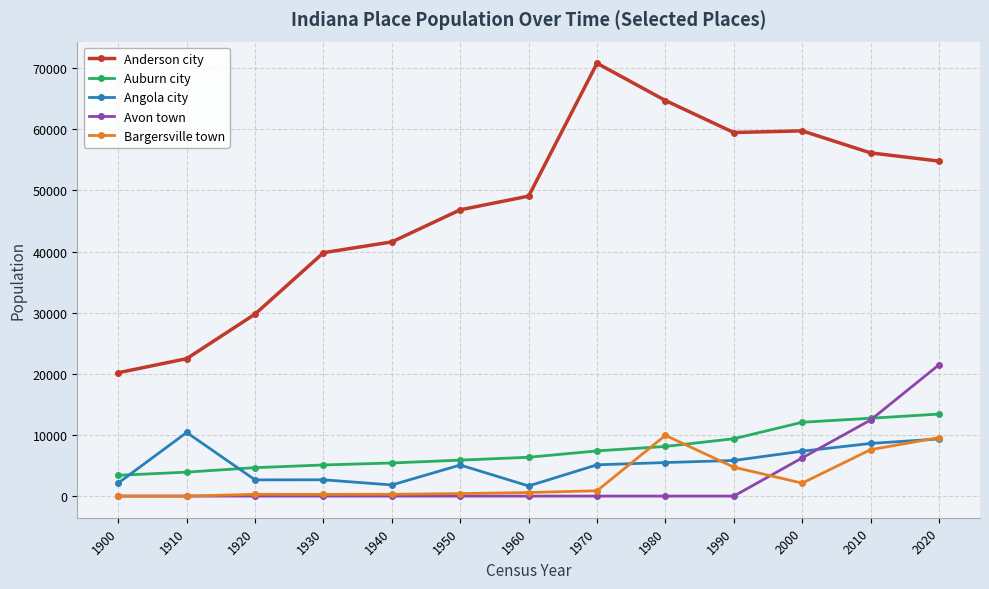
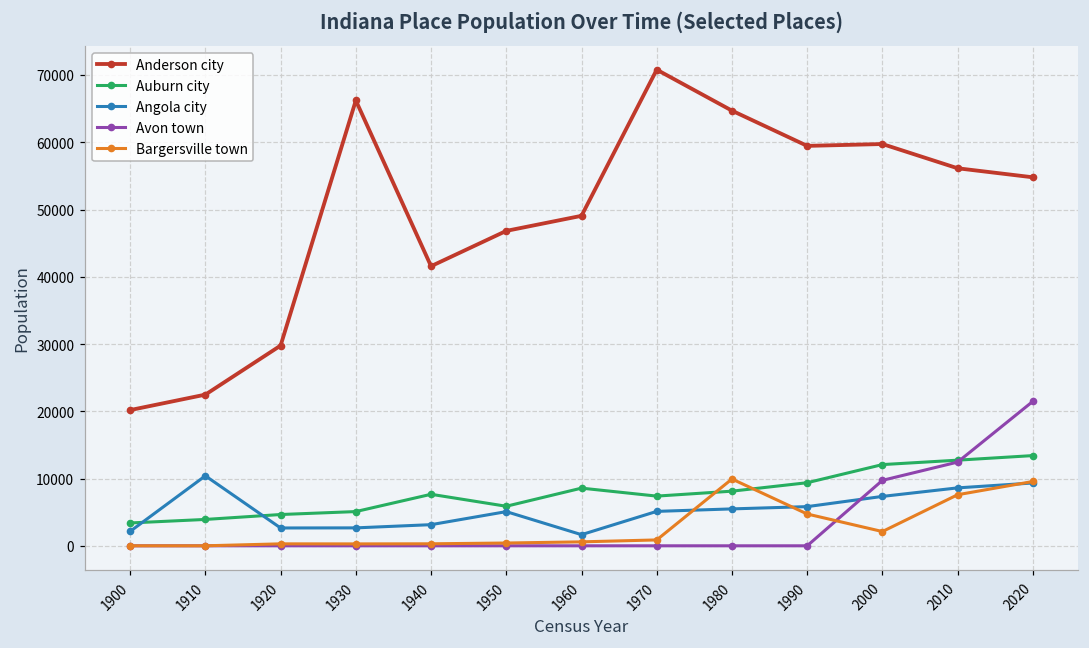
Anderson city, 1930: 40000 -> 66000
Auburn city, 1940: 5000 -> 8000
Angola city, 1940: 2000 -> 3000
Auburn city, 1960: 6000 -> 9000
Avon town, 2000: 6000 -> 10000
